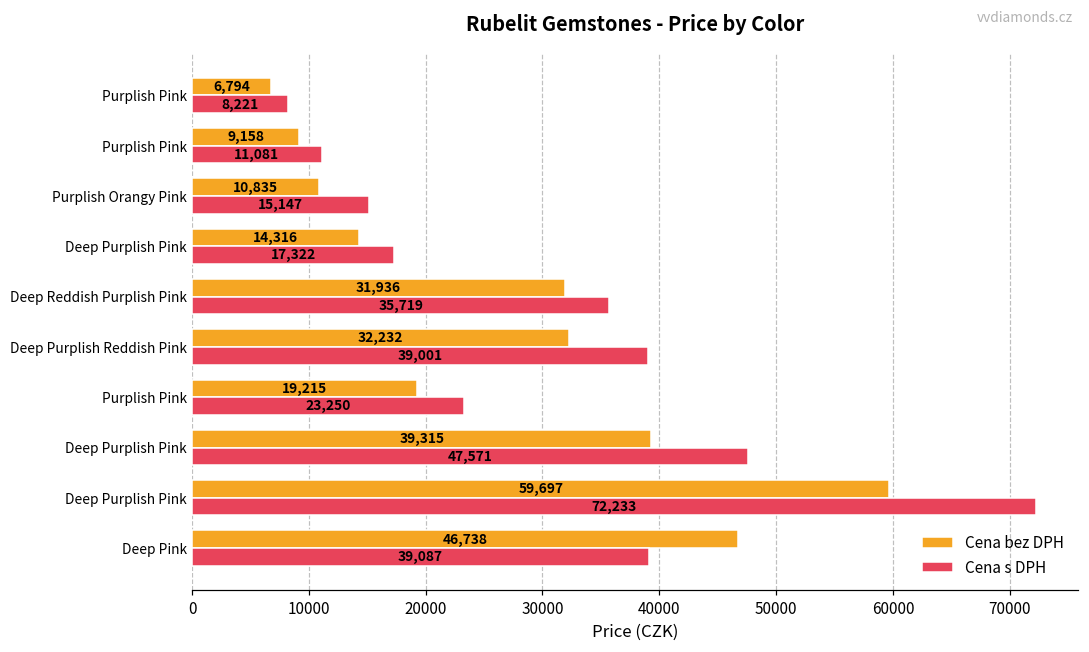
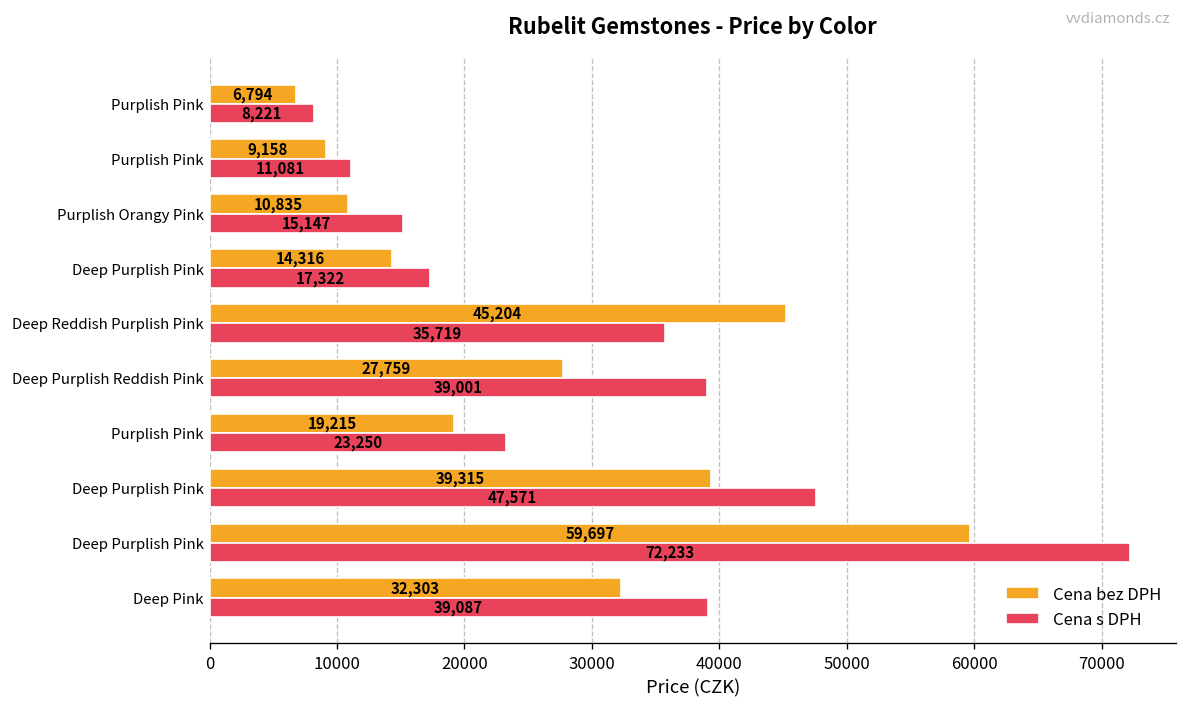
Cena bez DPH, Deep Reddish Purplish Pink: 31,936 -> 45,204
Cena bez DPH, Deep Purplish Reddish Pink: 32,232 -> 27,759
Cena bez DPH, Deep Pink: 46,738 -> 32,303
